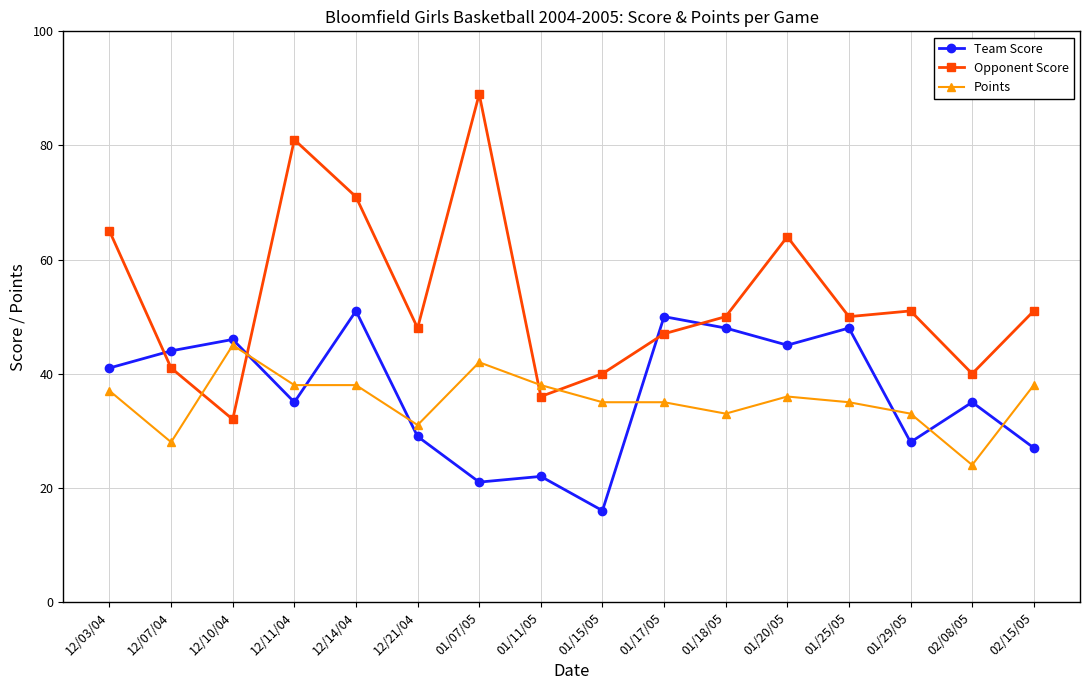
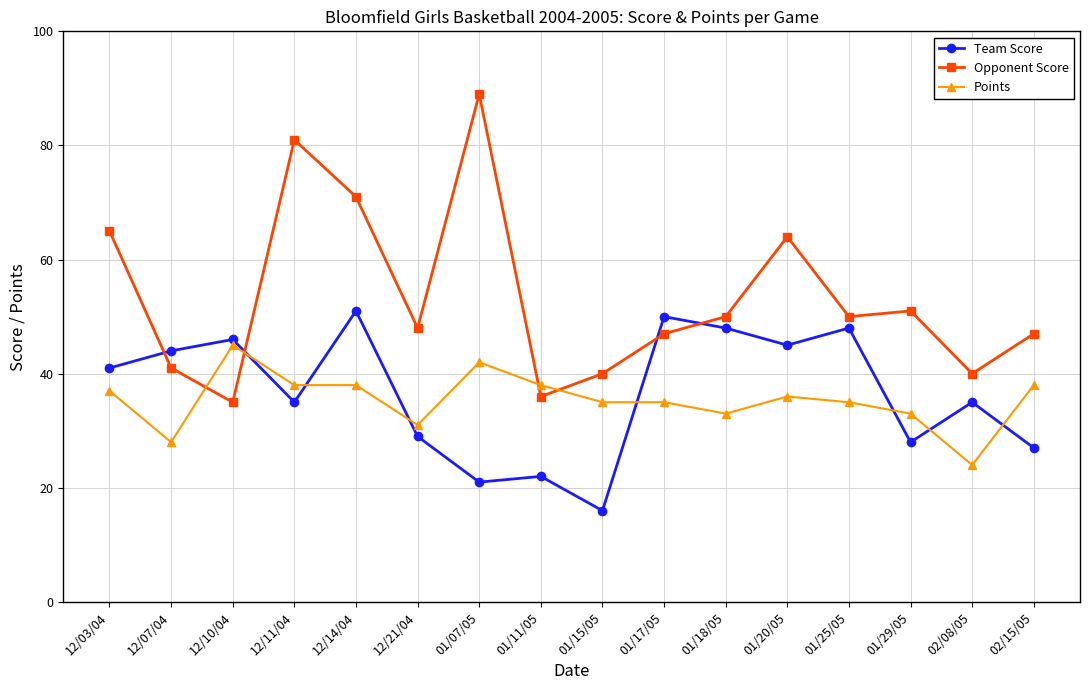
Opponent Score, 12/10/04: 32 -> 35
Opponent Score, 02/15/05: 51 -> 47
